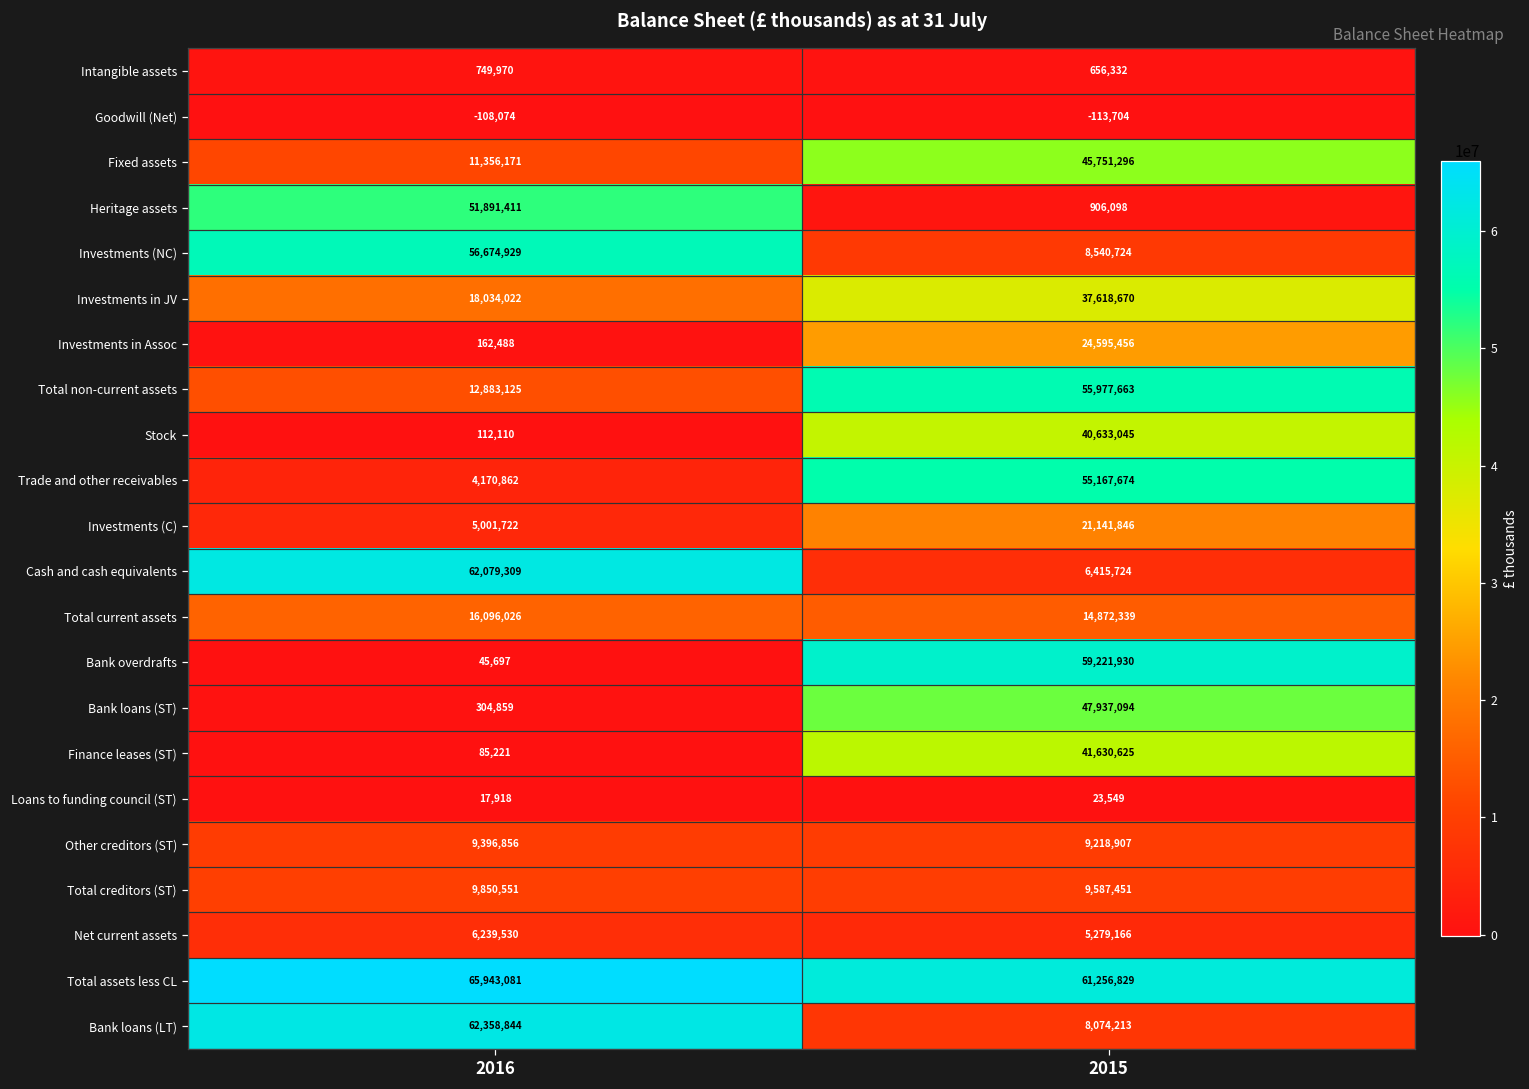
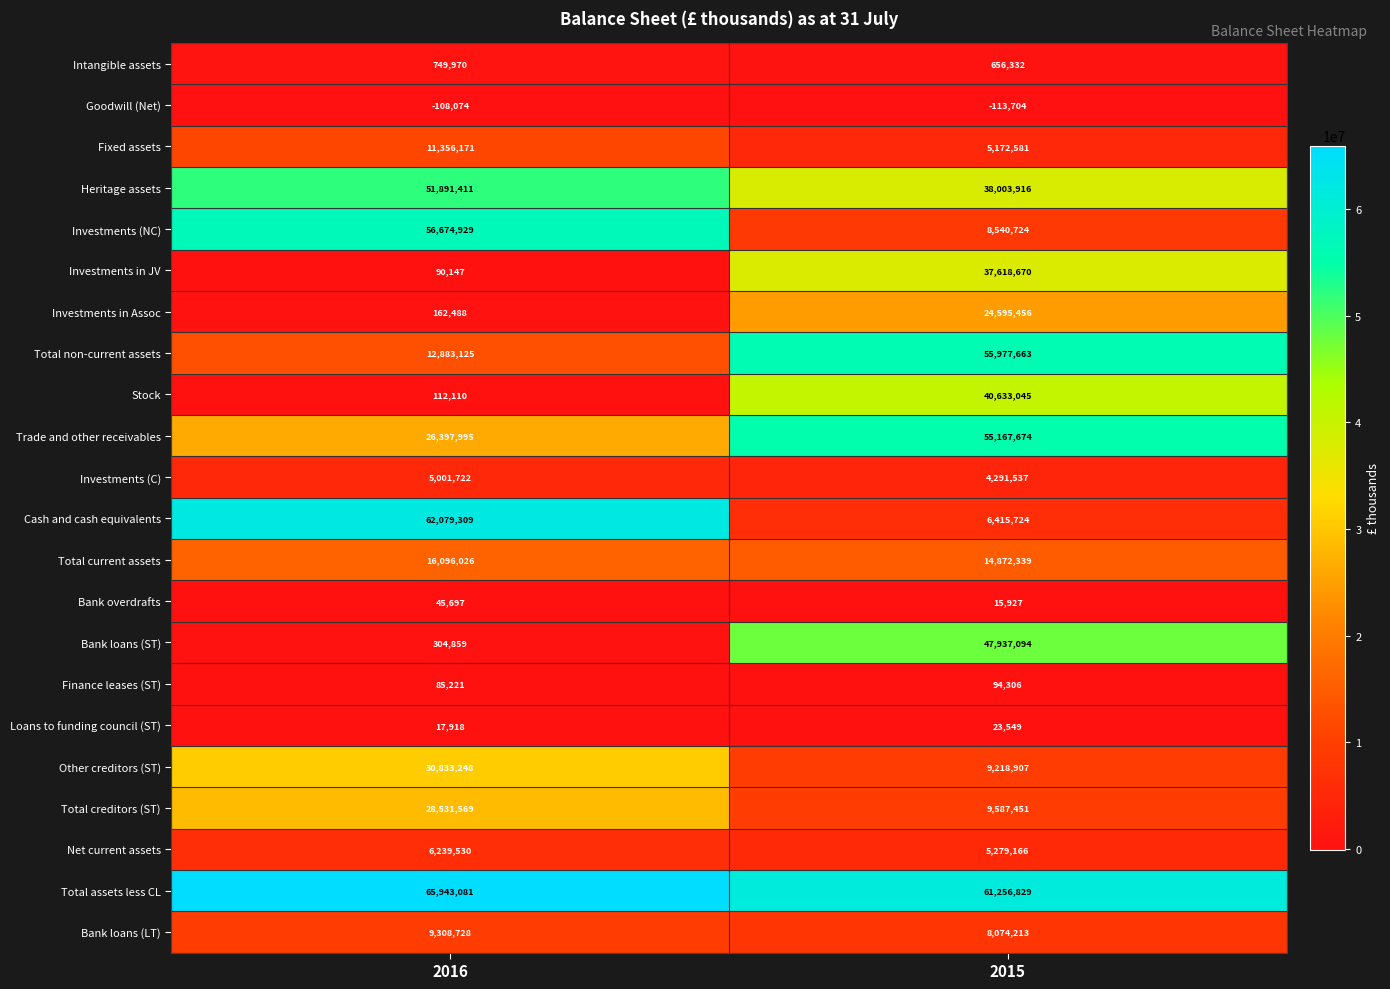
Fixed assets, 2015: 45,751,296 -> 5,172,581
Heritage assets, 2015: 906,098 -> 38,003,916
Investments in JV, 2016: 18,034,022 -> 90,147
Trade and other receivables, 2016: 4,170,862 -> 26,397,995
Investments (C), 2015: 21,141,846 -> 4,291,537
Bank overdrafts, 2015: 59,221,930 -> 15,927
Finance leases (ST), 2015: 41,630,625 -> 94,306
Other creditors (ST), 2016: 9,396,856 -> 30,833,248
Total creditors (ST), 2016: 9,850,551 -> 28,531,569
Bank loans (LT), 2016: 62,358,844 -> 9,308,728
